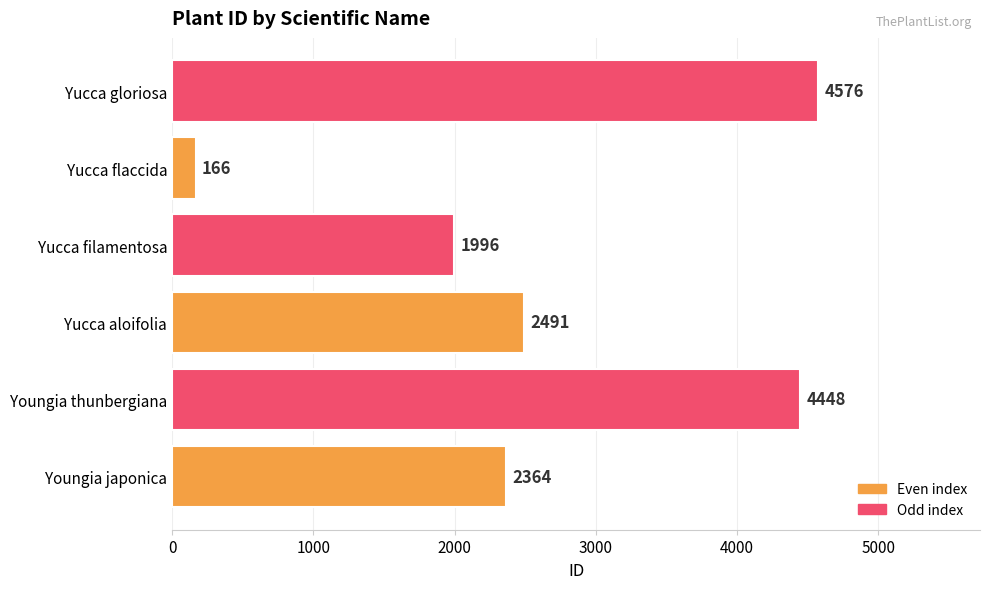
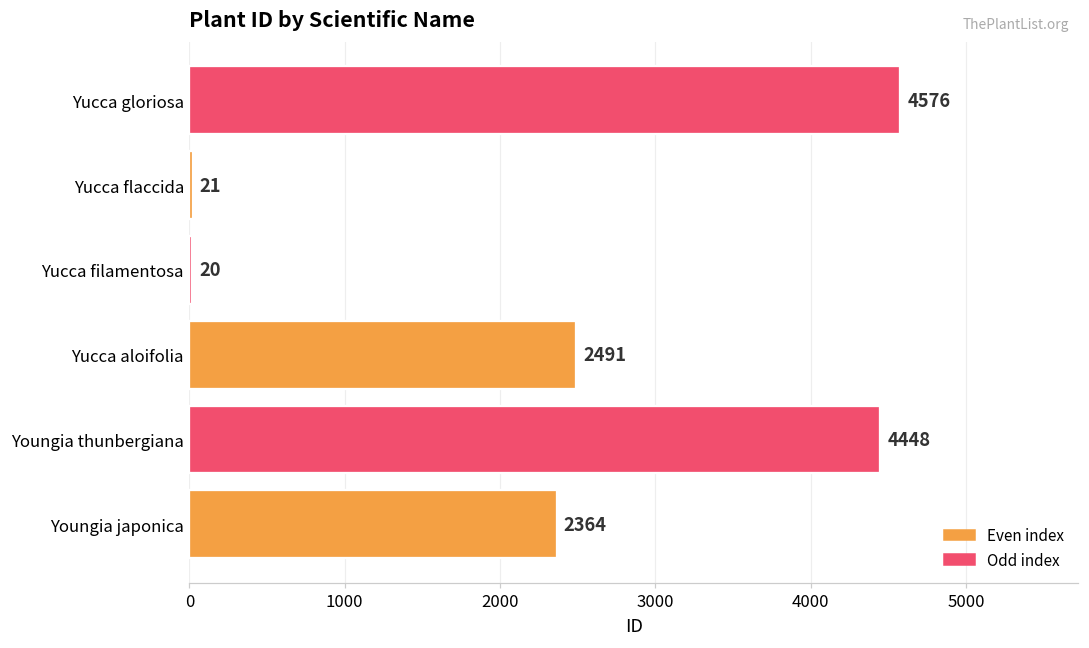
Yucca flaccida: 166 -> 21
Yucca filamentosa: 1996 -> 20
